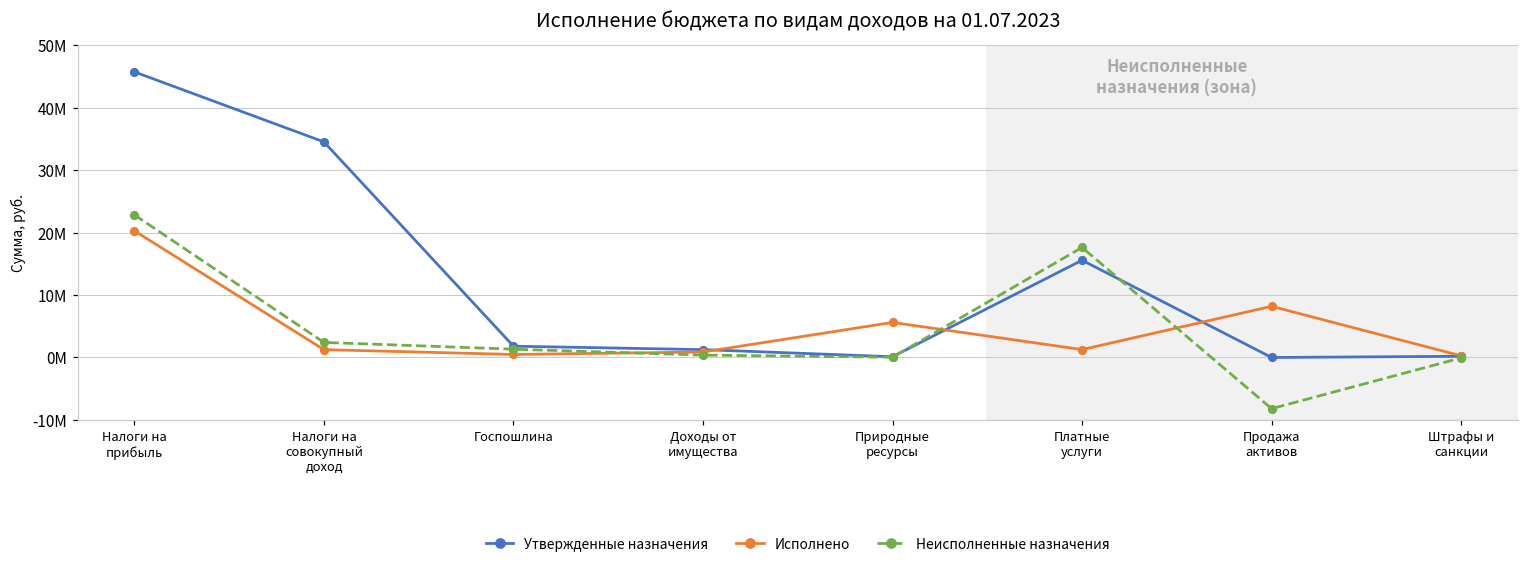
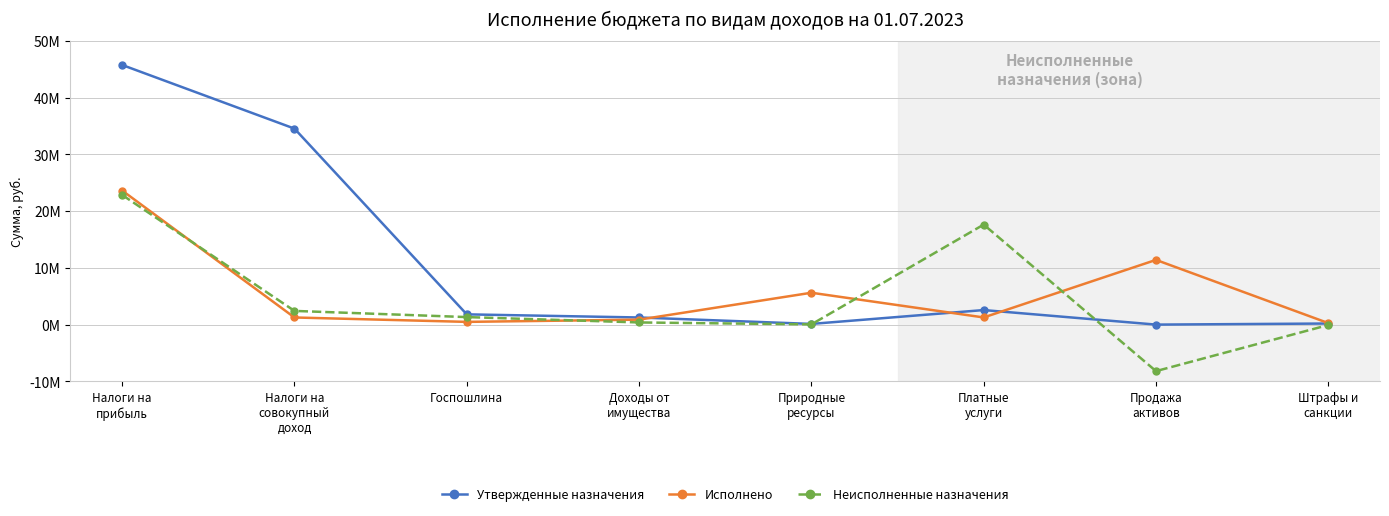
Исполнено, Налоги на прибыль: 20000000 -> 24000000
Утвержденные назначения, Платные услуги: 16000000 -> 3000000
Исполнено, Продажа активов: 8000000 -> 11000000
